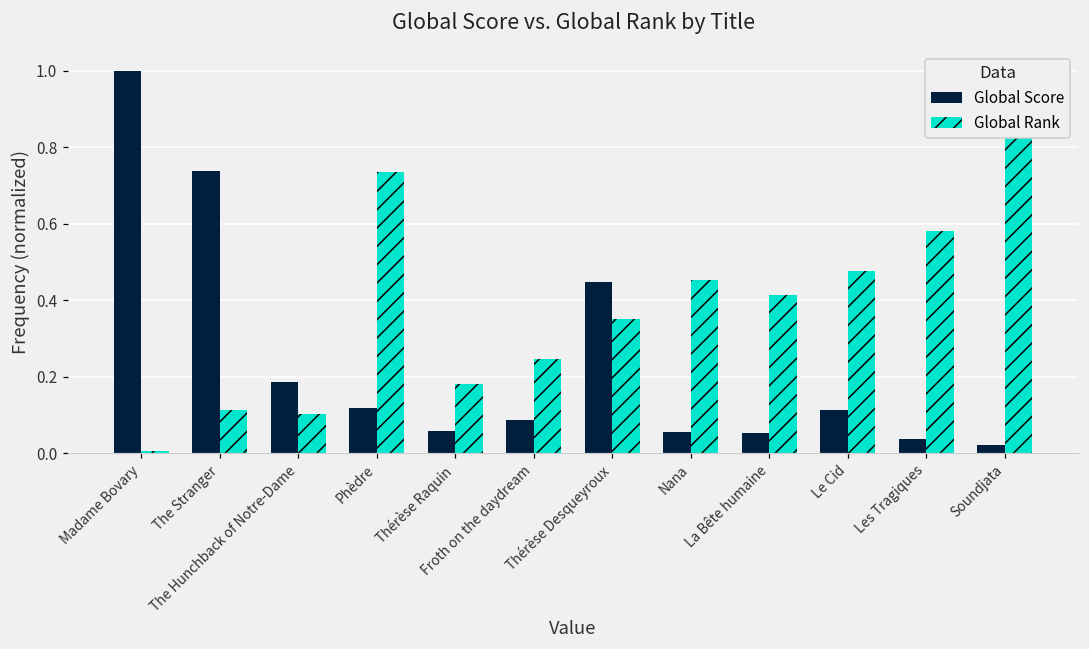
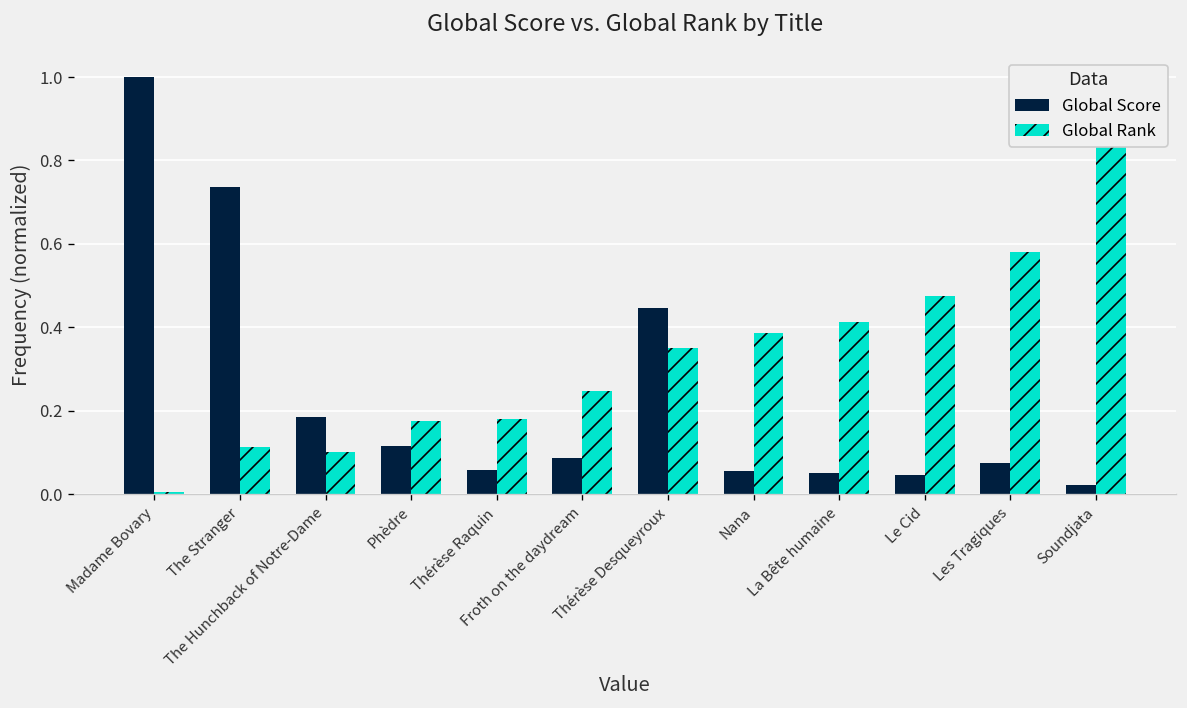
Global Rank, Phèdre: 0.74 -> 0.18
Global Rank, Nana: 0.45 -> 0.39
Global Score, Le Cid: 0.11 -> 0.05
Global Score, Les Tragiques: 0.04 -> 0.07
